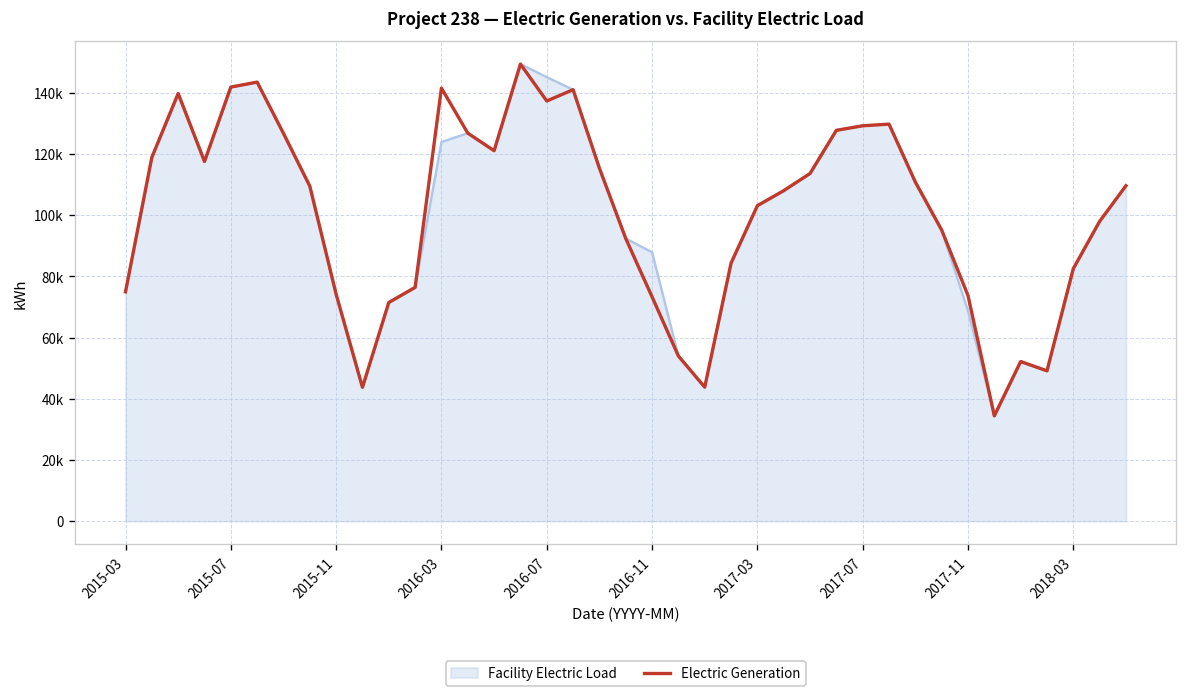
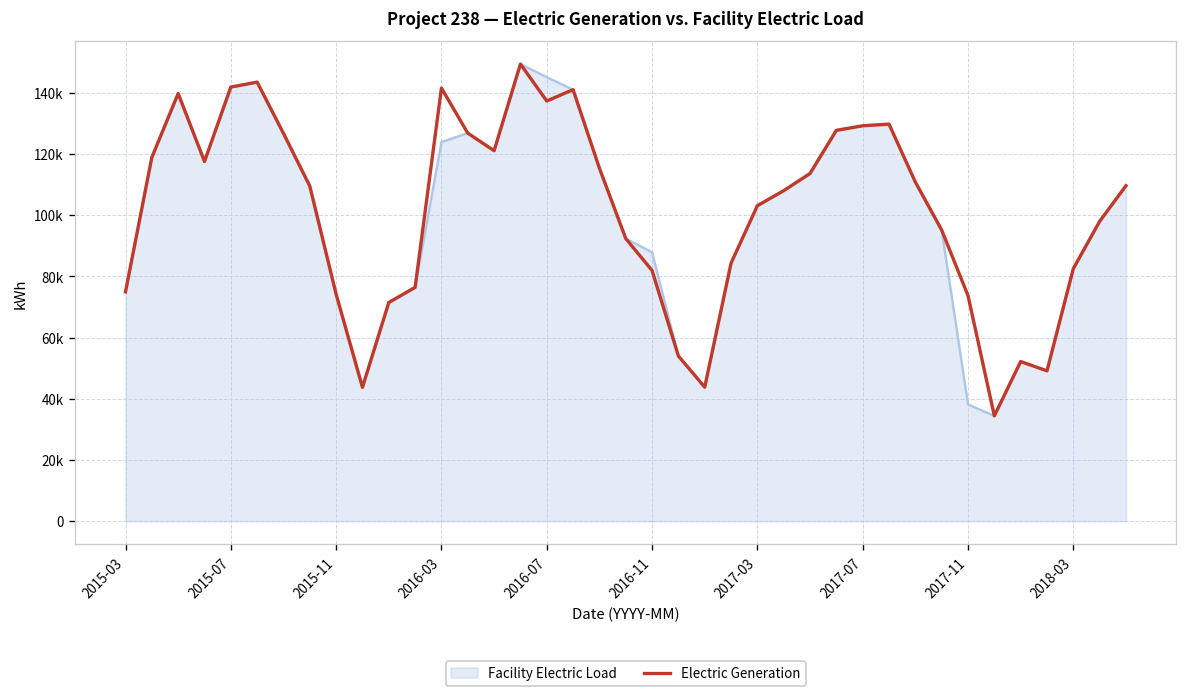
Electric Generation, 2016-11: 73000 -> 82000
Facility Electric Load, 2017-11: 69000 -> 38000
